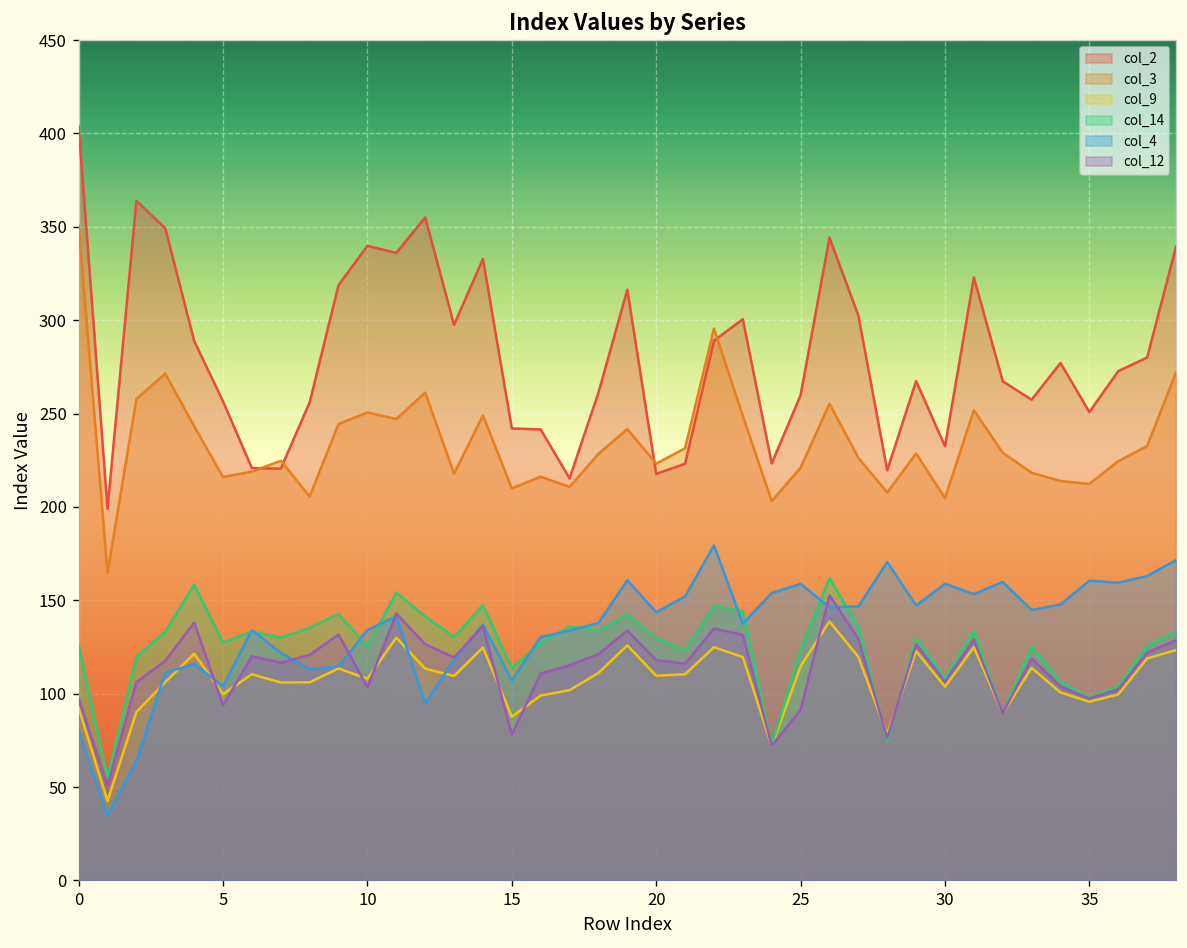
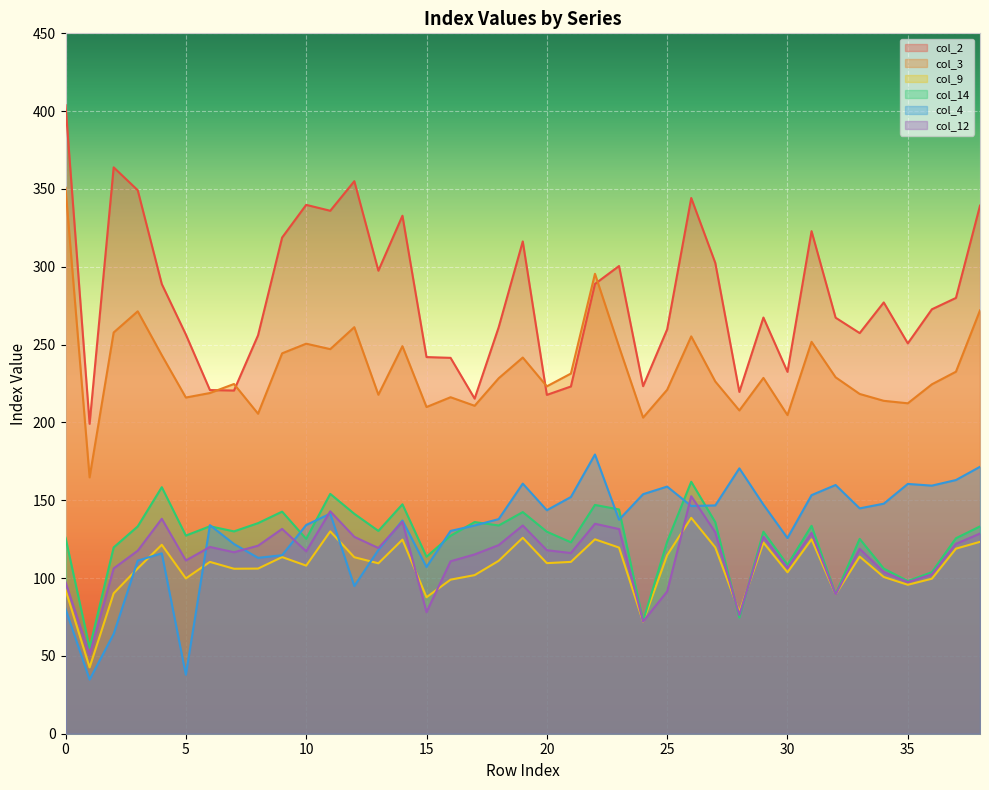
col_4, 5: 104 -> 38
col_12, 5: 94 -> 111
col_12, 10: 104 -> 117
col_4, 30: 159 -> 126
